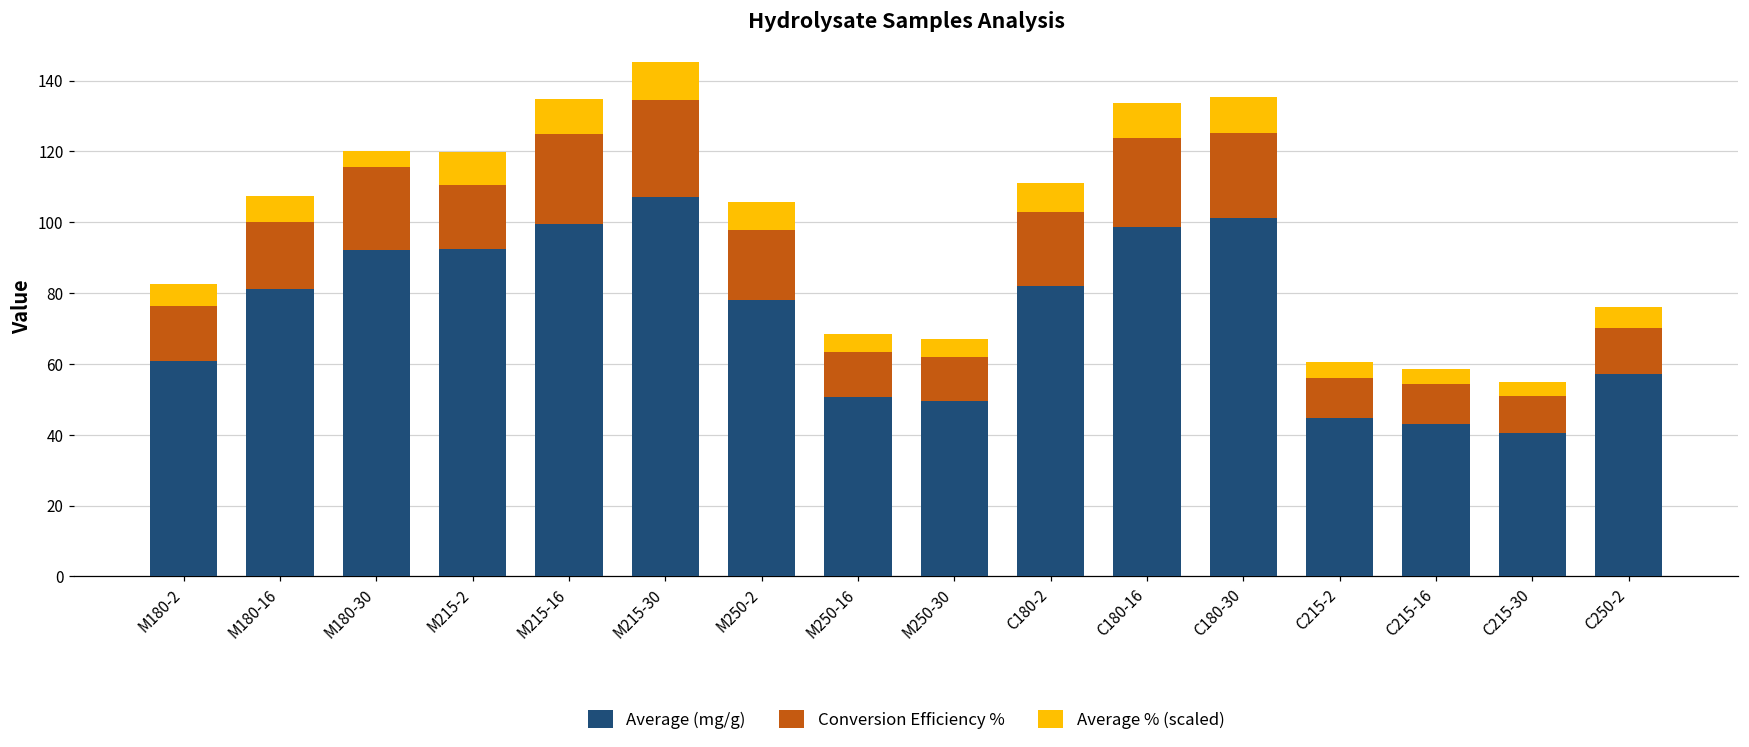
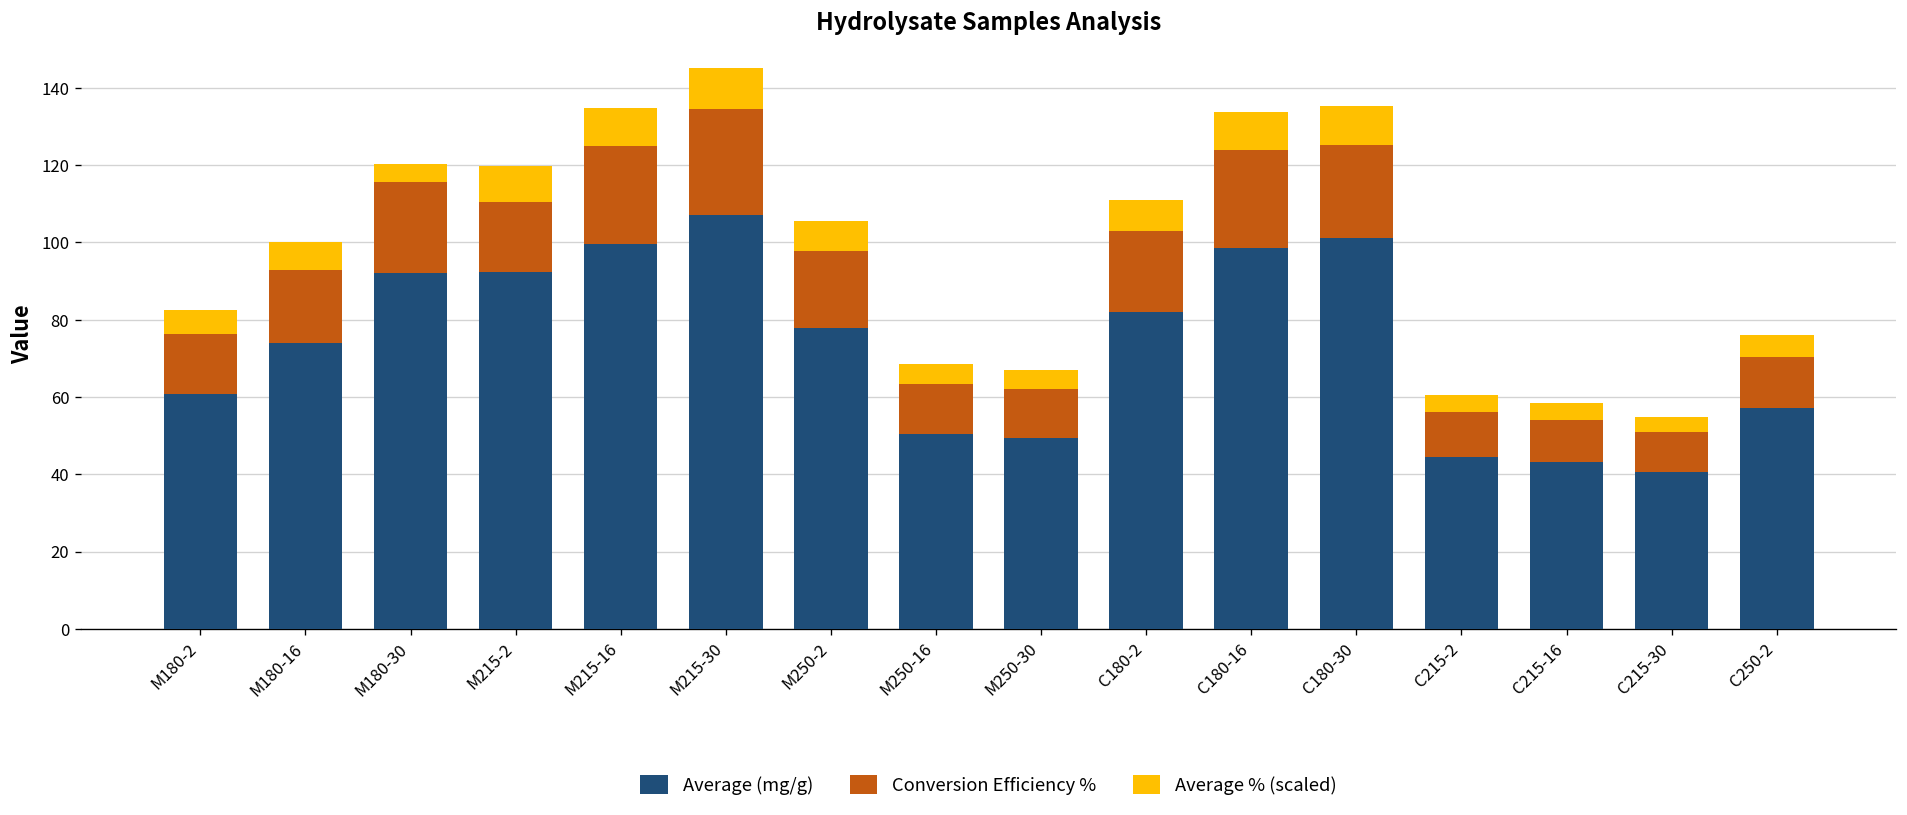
Average (mg/g), M180-16: 81 -> 74
